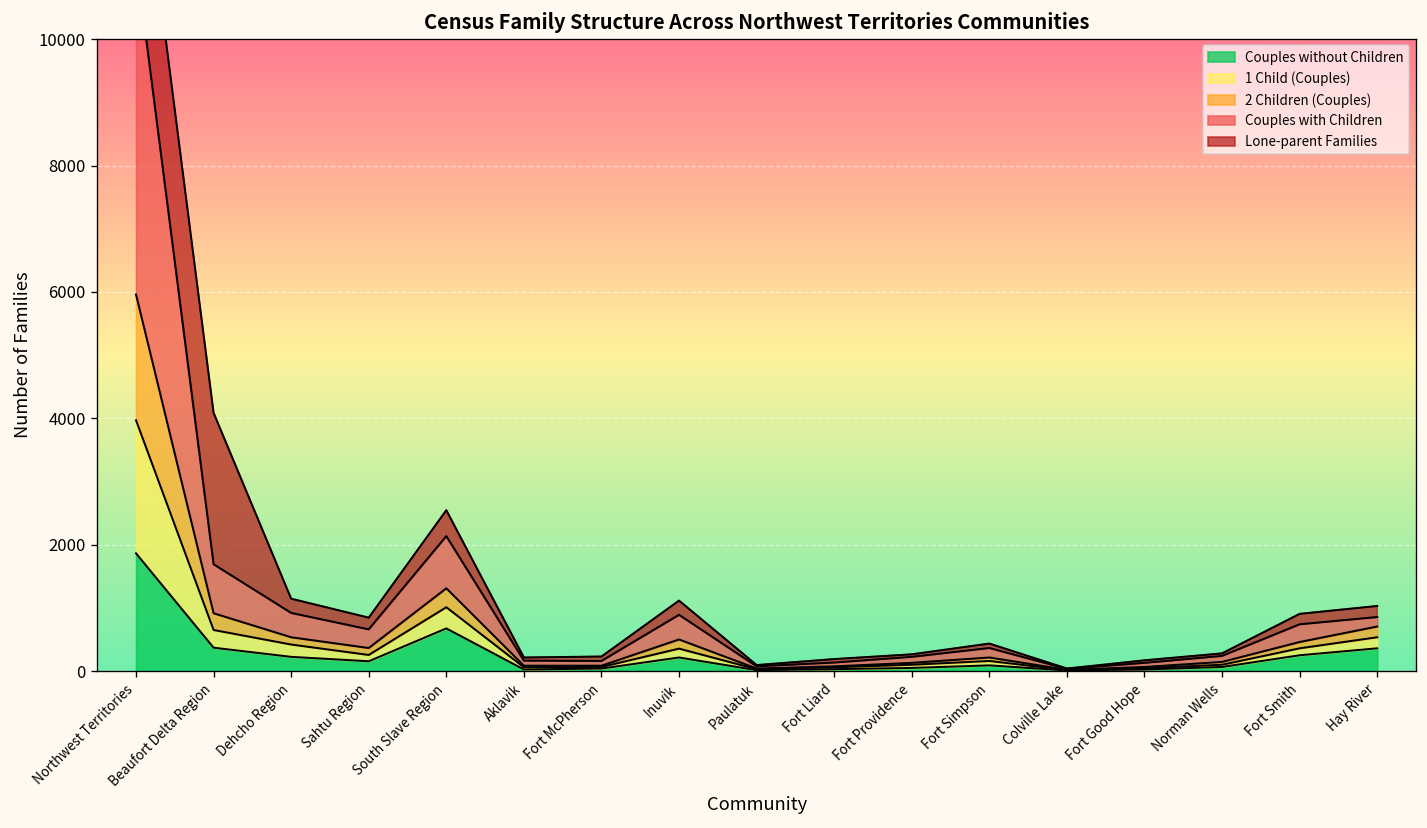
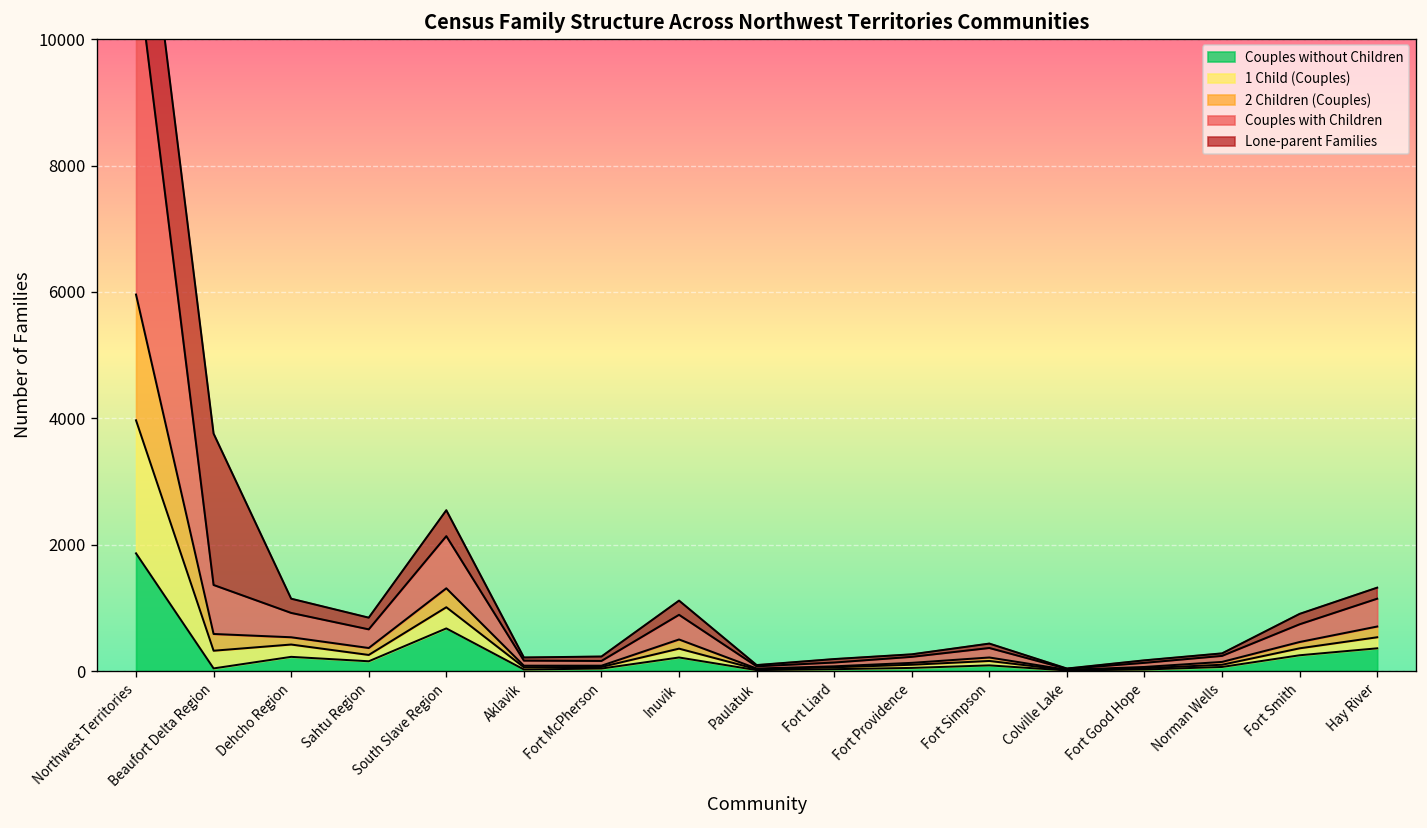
Couples without Children, Beaufort Delta Region: 400 -> 0
Couples with Children, Hay River: 200 -> 400
